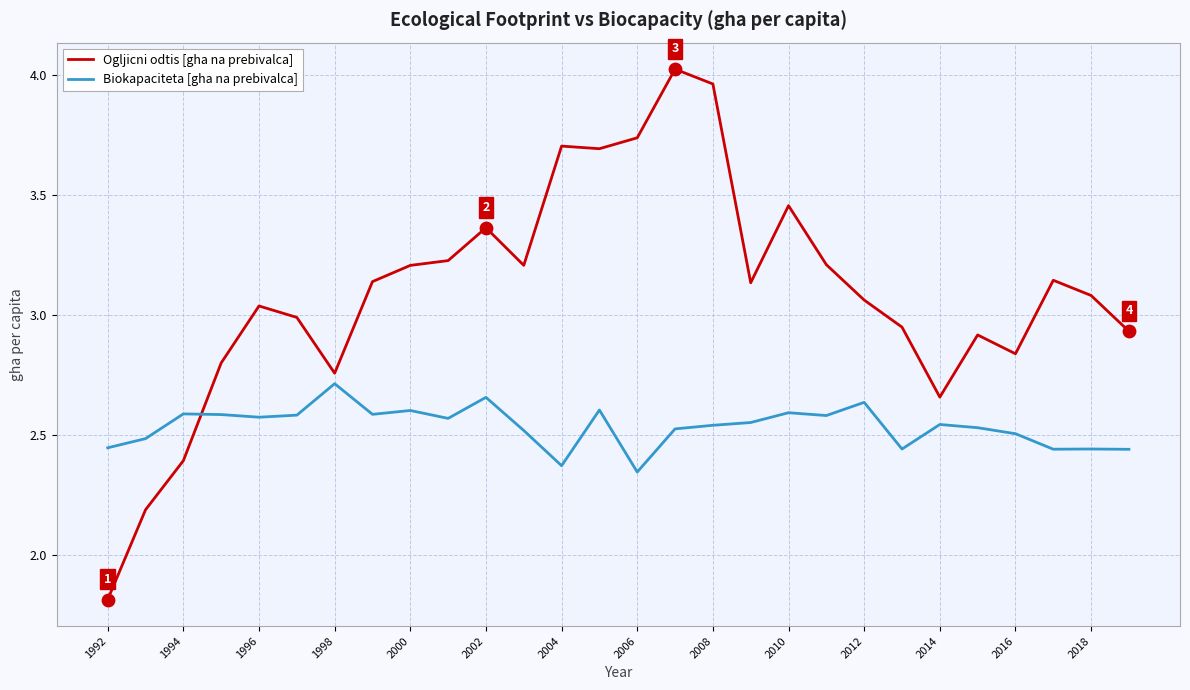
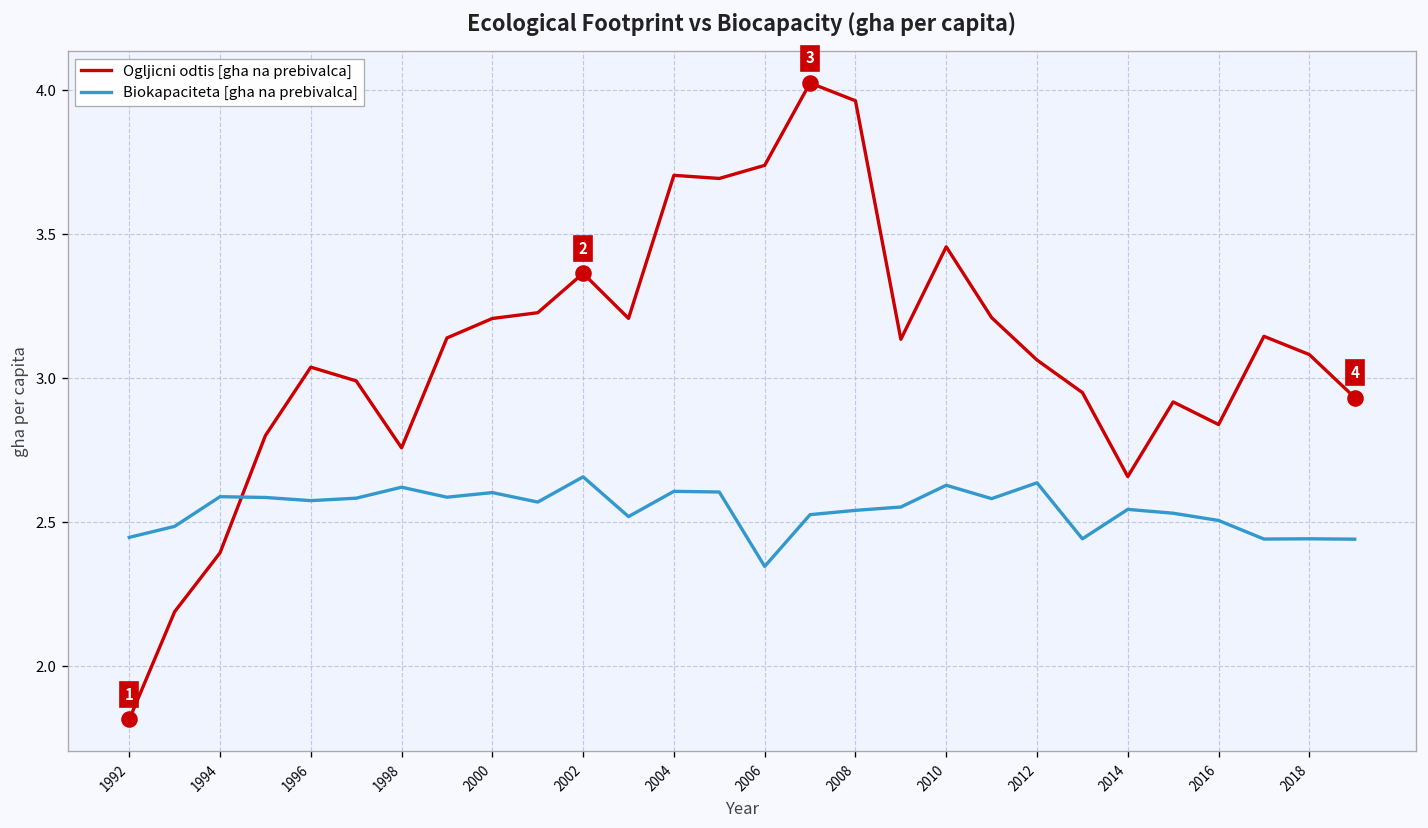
Biokapaciteta [gha na prebivalca], 1998: 2.71 -> 2.62
Biokapaciteta [gha na prebivalca], 2004: 2.37 -> 2.61
Biokapaciteta [gha na prebivalca], 2010: 2.59 -> 2.63
